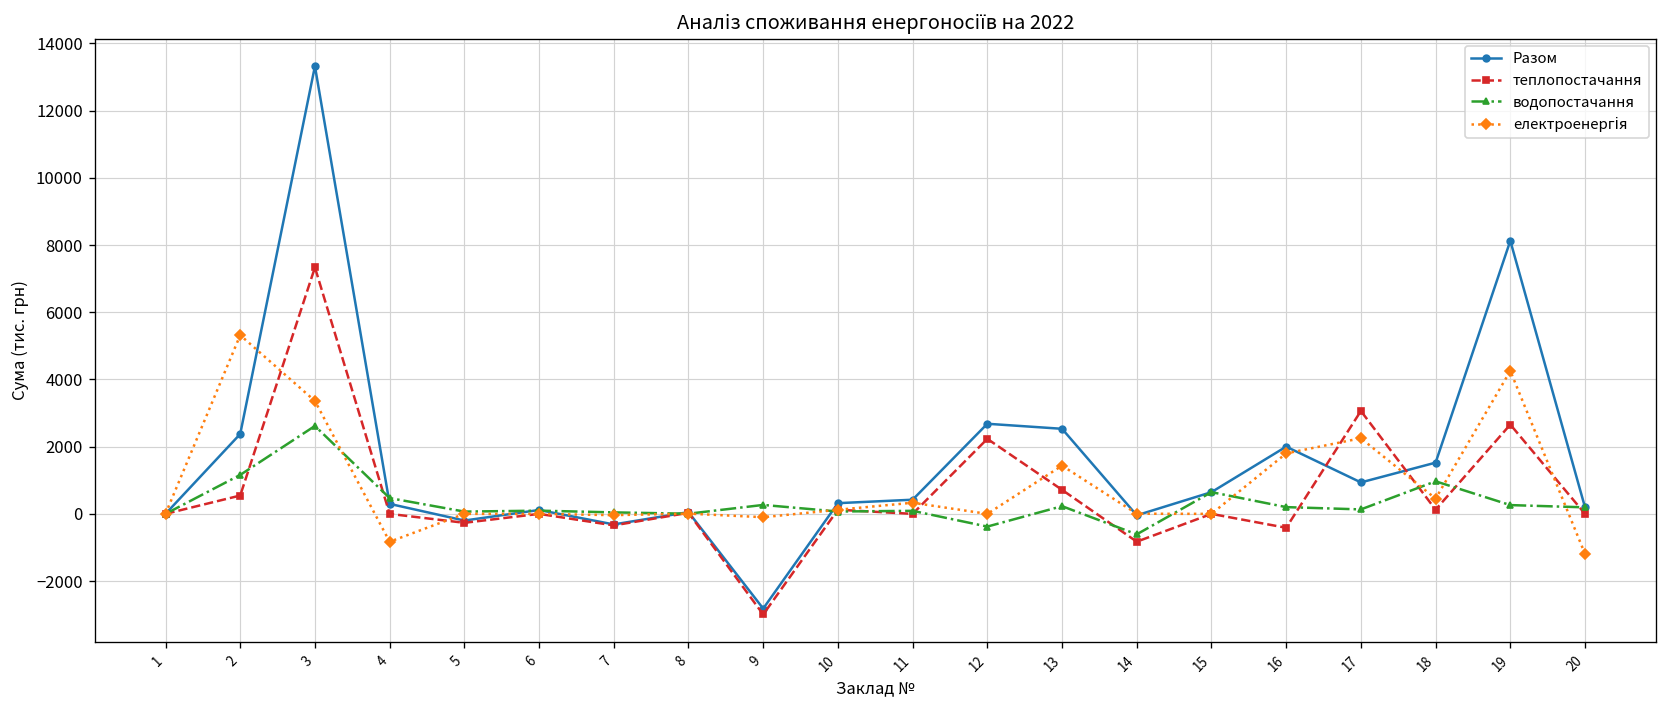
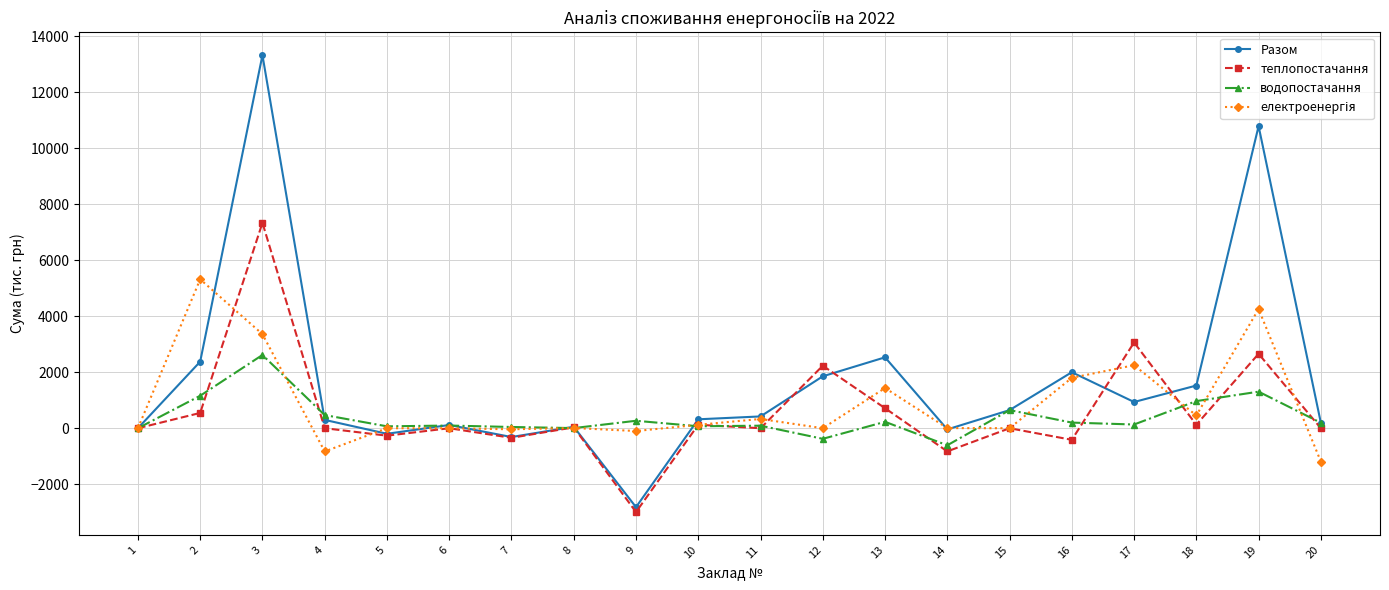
Разом, 12: 2700 -> 1900
Разом, 19: 8100 -> 10800
водопостачання, 19: 300 -> 1300
